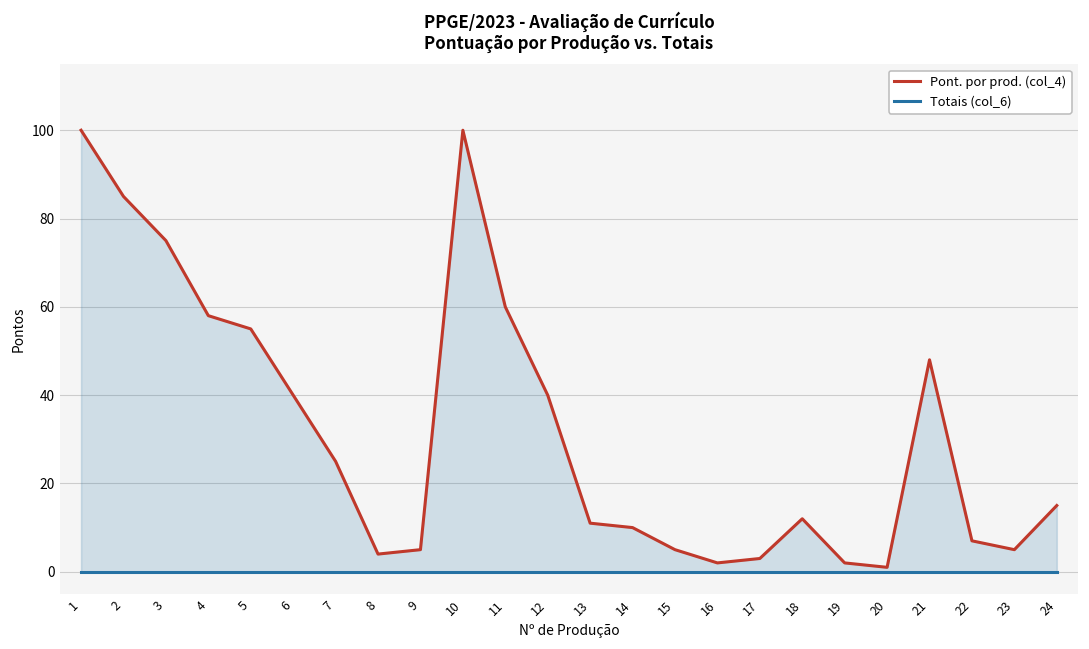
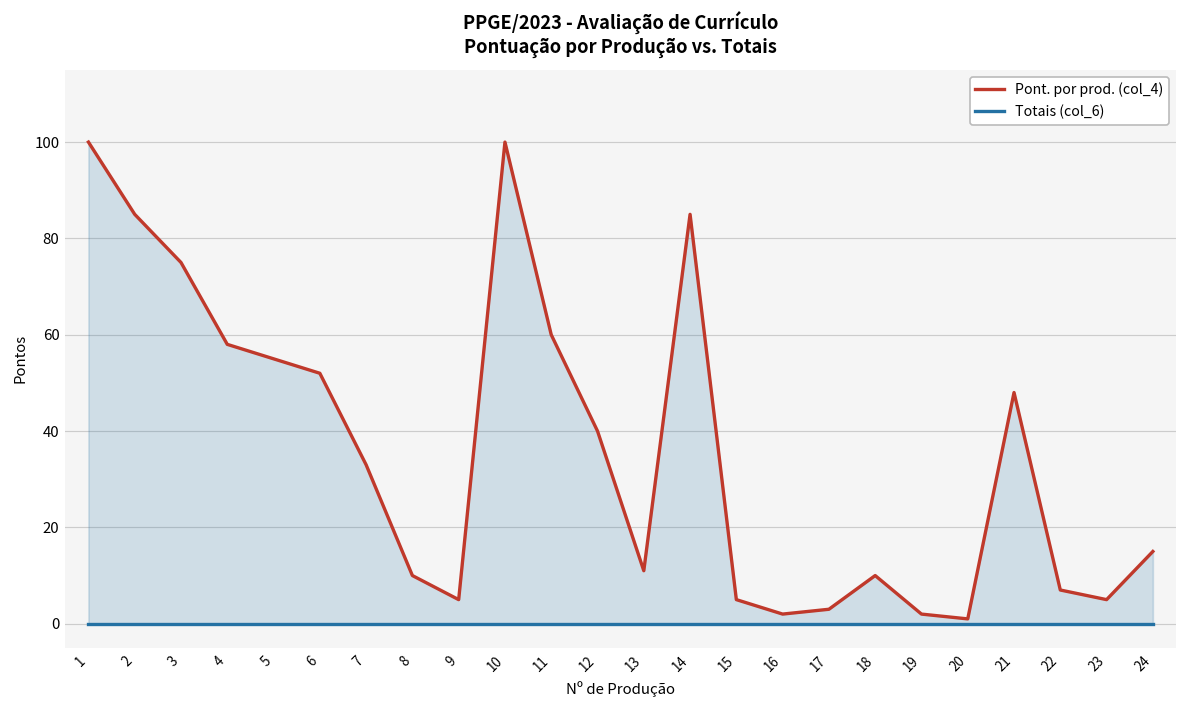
Pont. por prod. (col_4), 6: 40 -> 52
Pont. por prod. (col_4), 7: 25 -> 33
Pont. por prod. (col_4), 8: 4 -> 10
Pont. por prod. (col_4), 14: 10 -> 85
Pont. por prod. (col_4), 18: 12 -> 10
